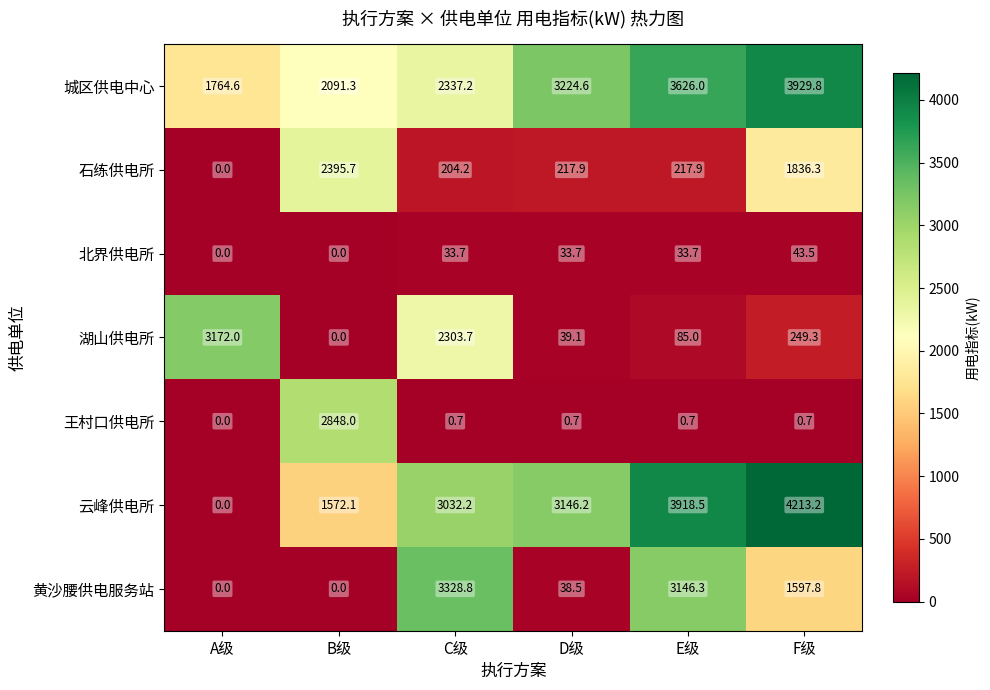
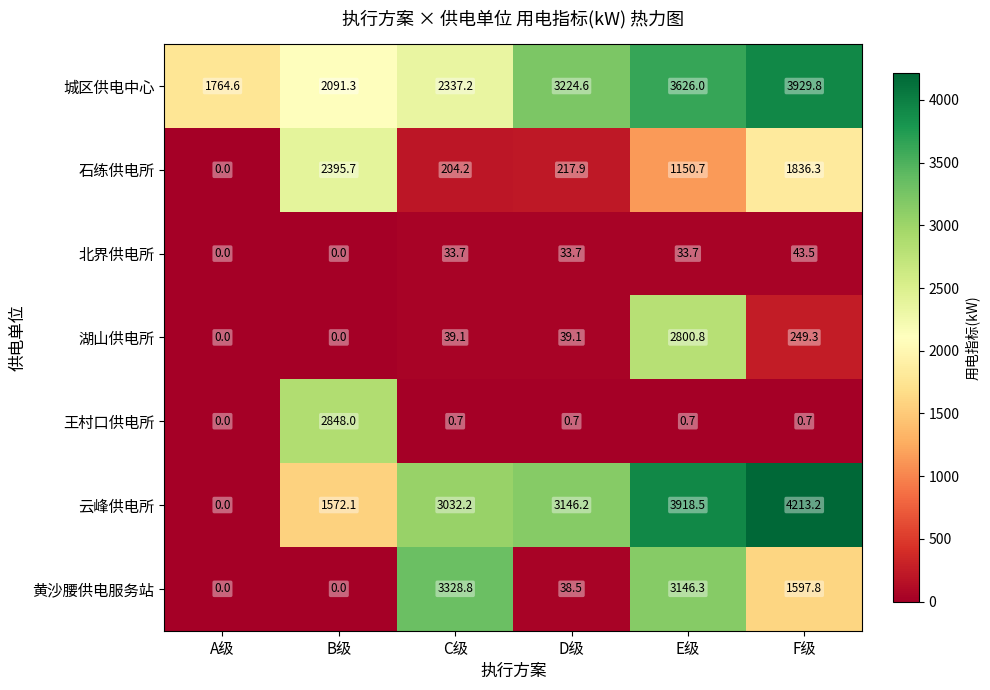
石练供电所, E级: 217.9 -> 1150.7
湖山供电所, A级: 3172.0 -> 0.0
湖山供电所, C级: 2303.7 -> 39.1
湖山供电所, E级: 85.0 -> 2800.8
